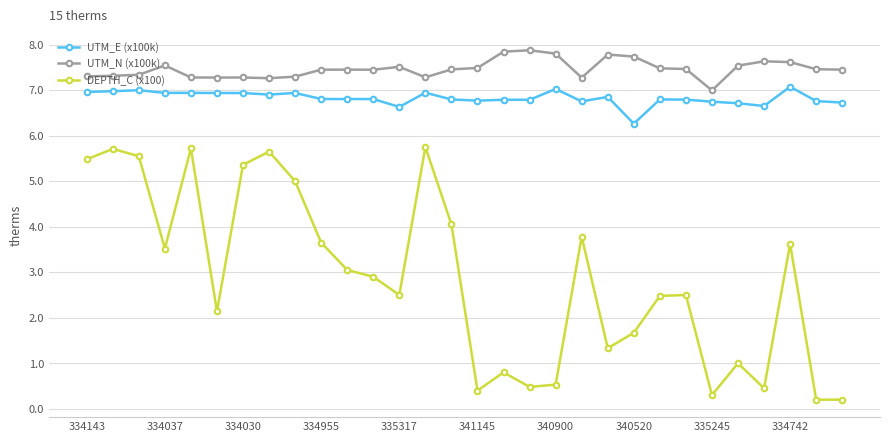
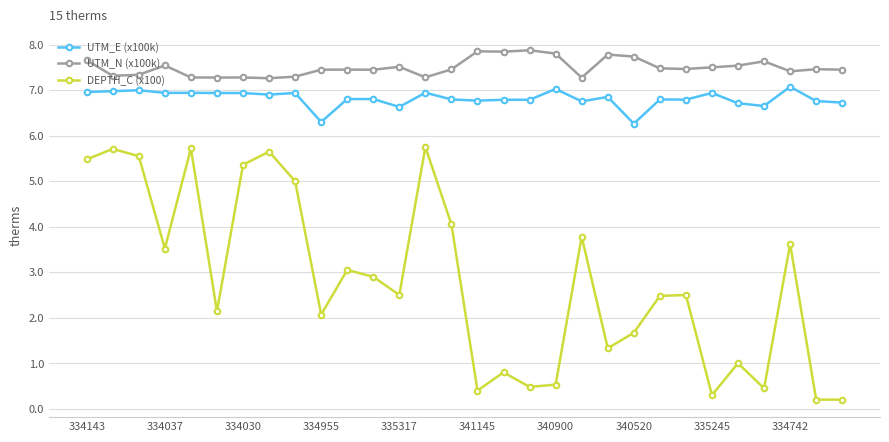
UTM_N (x100k), 334143: 7.3 -> 7.7
UTM_E (x100k), 334955: 6.8 -> 6.3
DEPTH_C (x100), 334955: 3.7 -> 2.1
UTM_N (x100k), 341145: 7.5 -> 7.9
UTM_E (x100k), 335245: 6.7 -> 6.9
UTM_N (x100k), 335245: 7.0 -> 7.5
UTM_N (x100k), 334742: 7.6 -> 7.4
